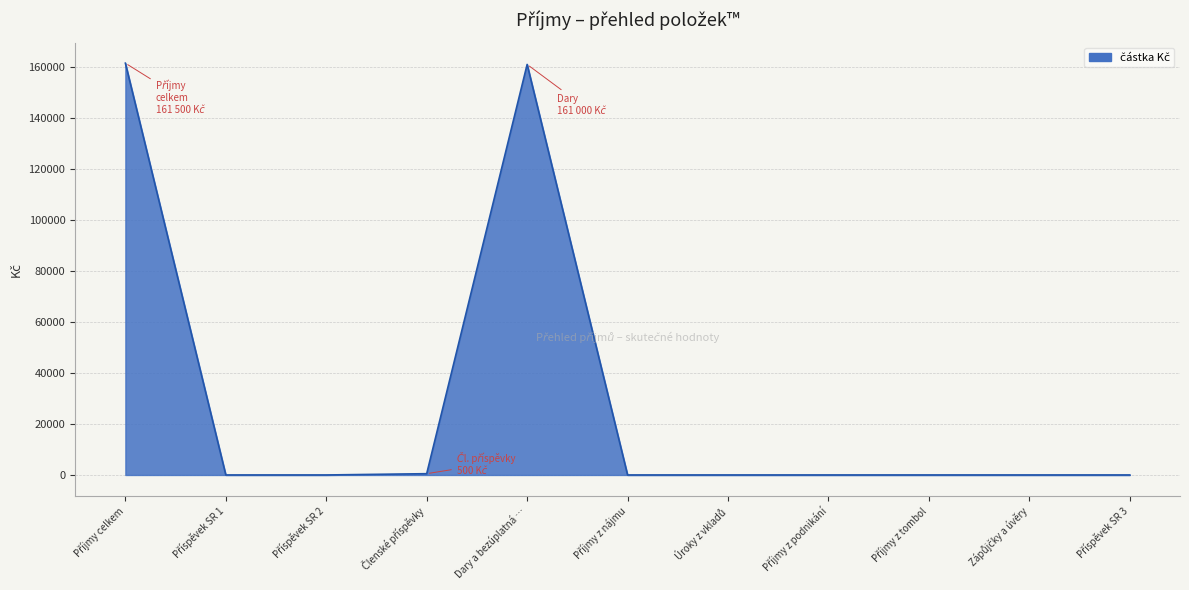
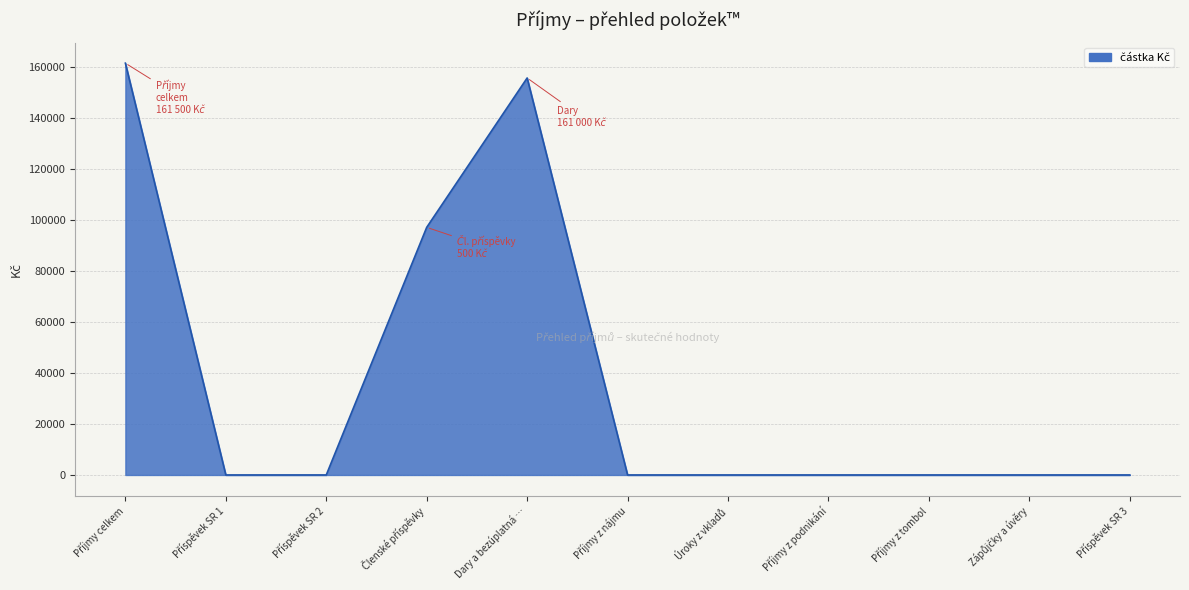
Členské příspěvky: 1000 -> 97000
Dary a bezúplatná …: 161000 -> 156000
